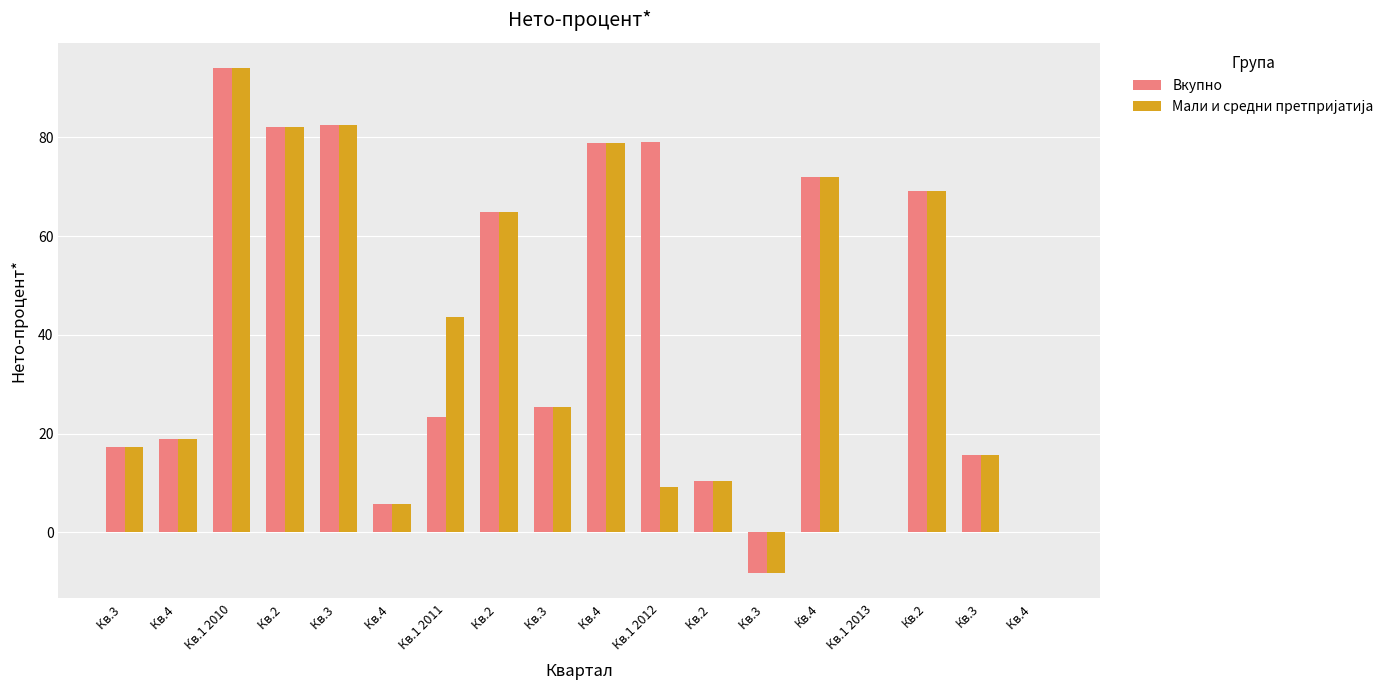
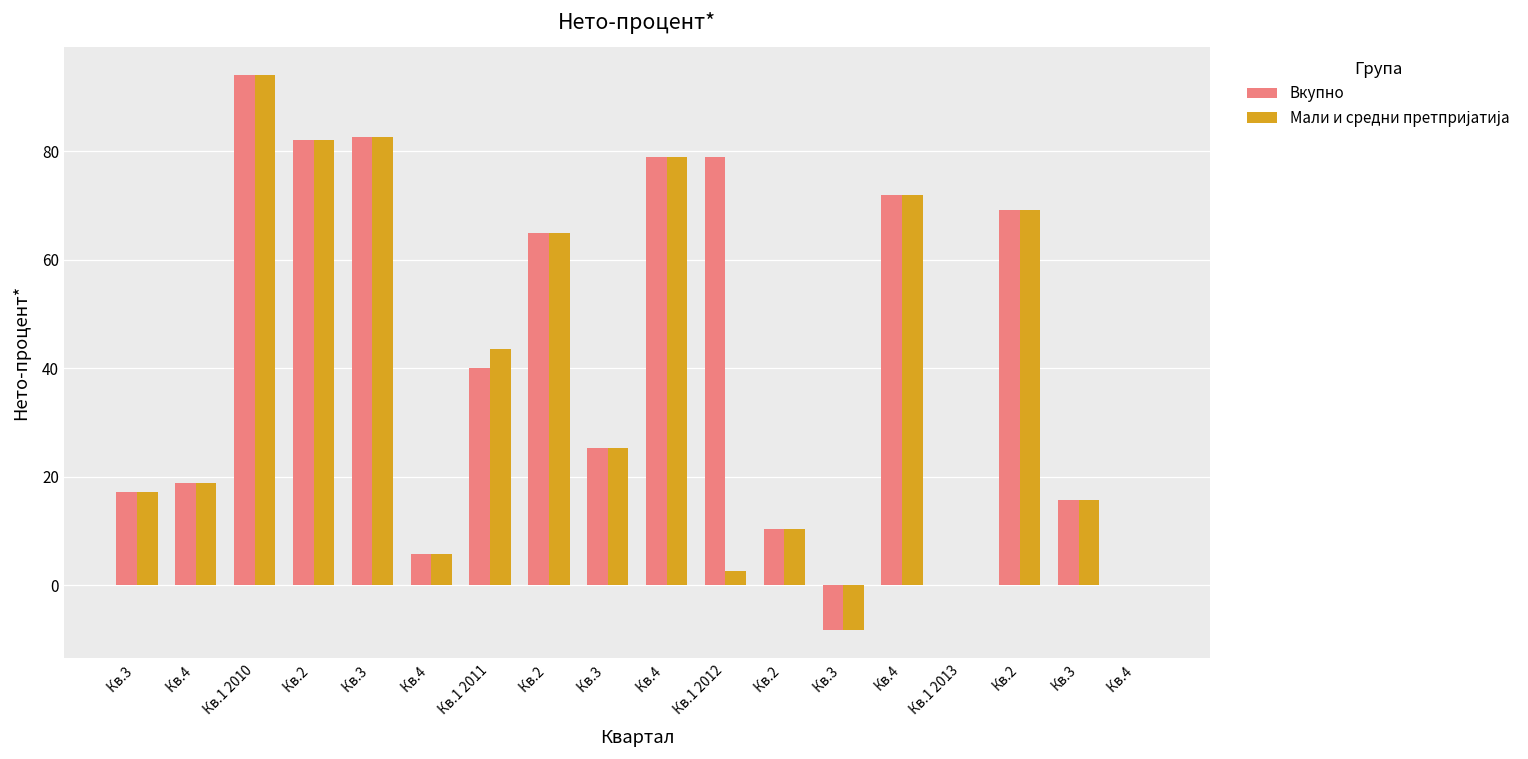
Вкупно, Кв.1 2011: 23 -> 40
Мали и средни претпријатија, Кв.1 2012: 9 -> 3
